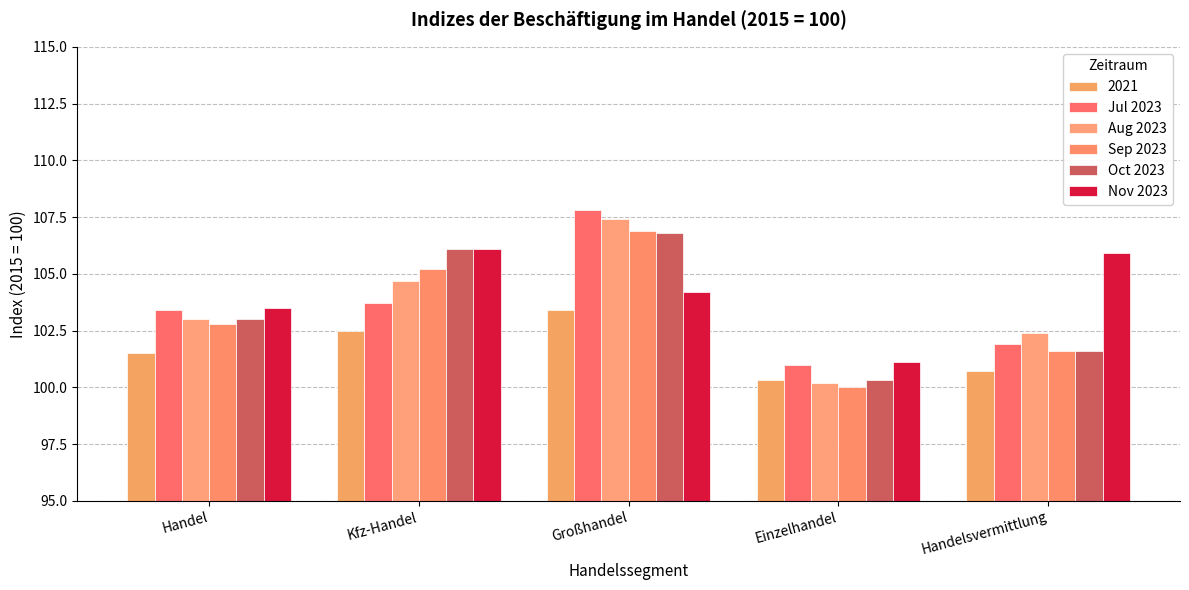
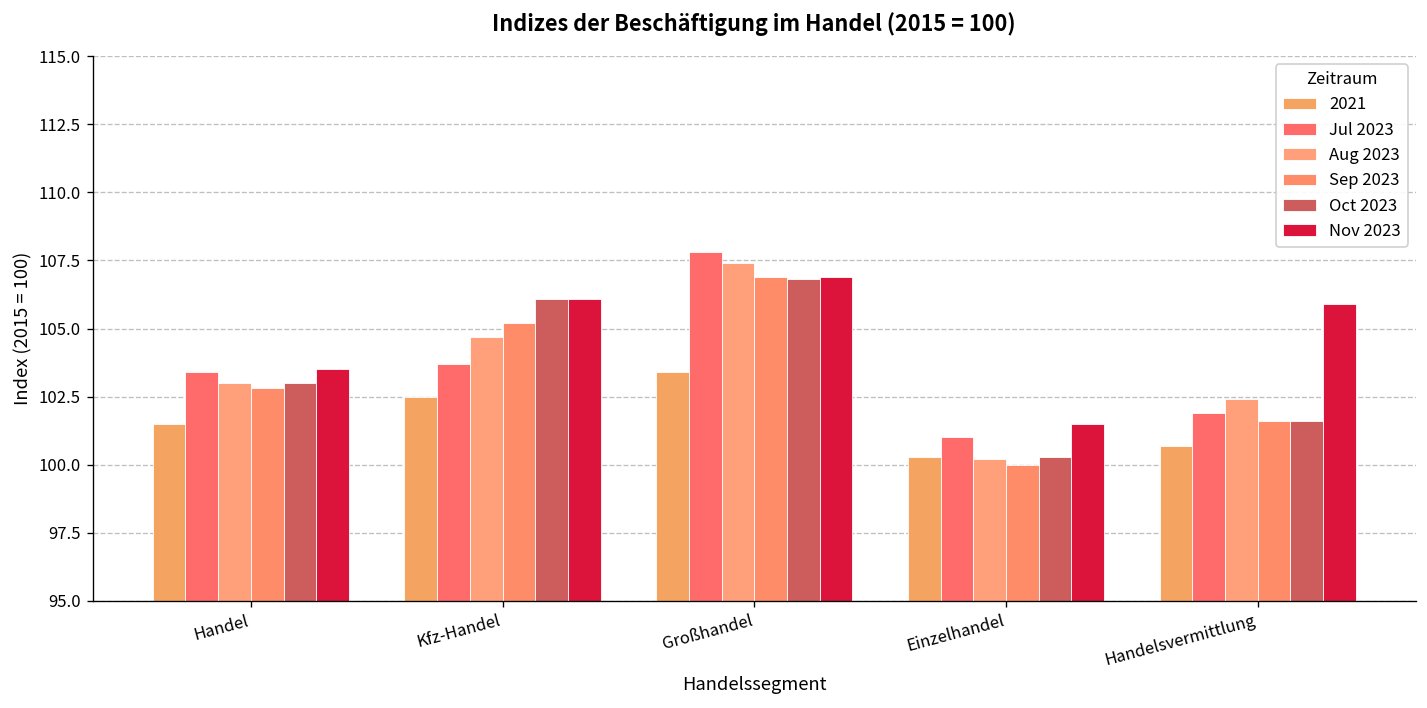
Nov 2023, Großhandel: 104.2 -> 106.9
Nov 2023, Einzelhandel: 101.1 -> 101.5
